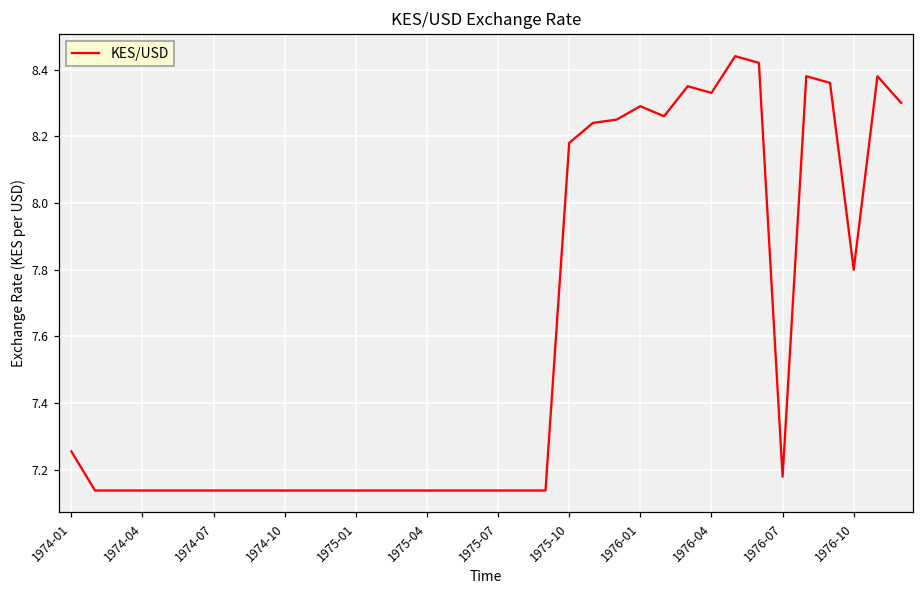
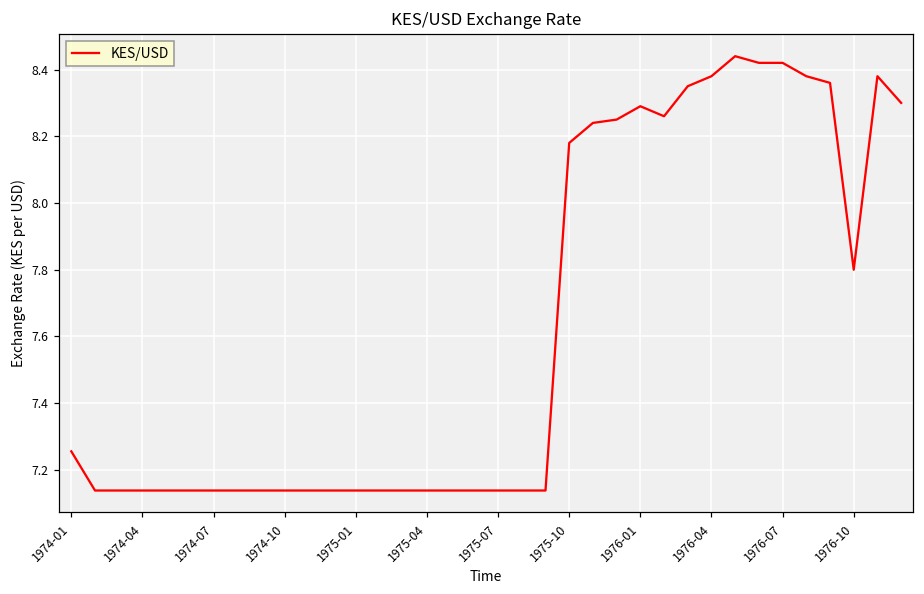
1976-04: 8.33 -> 8.38
1976-07: 7.18 -> 8.42
